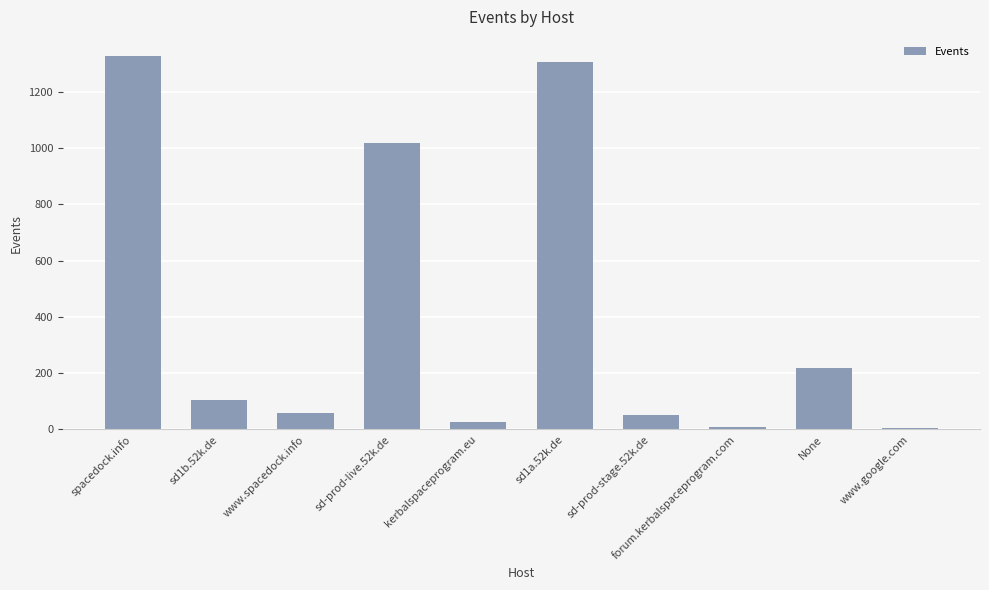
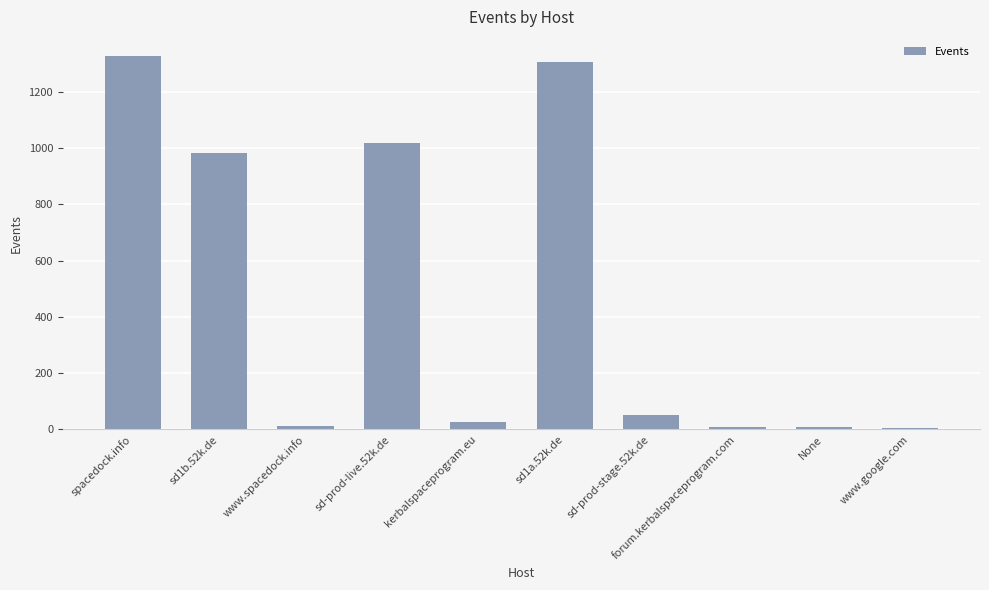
sd1b.52k.de: 110 -> 980
www.spacedock.info: 60 -> 10
None: 220 -> 10
